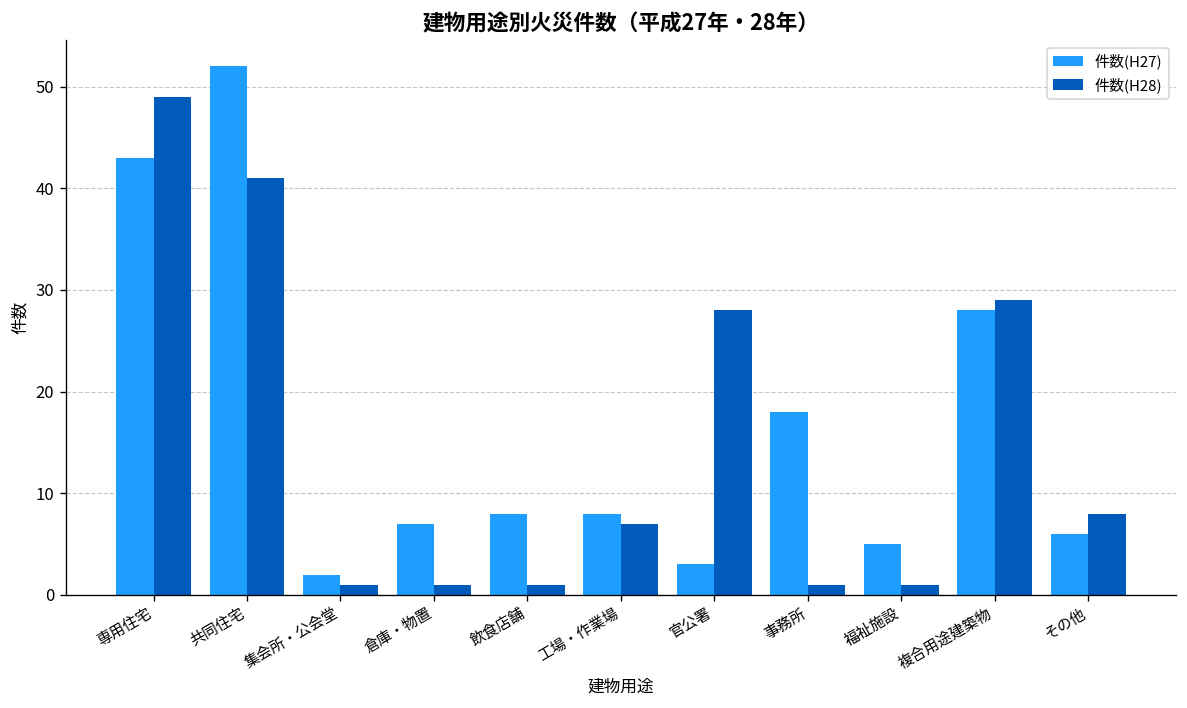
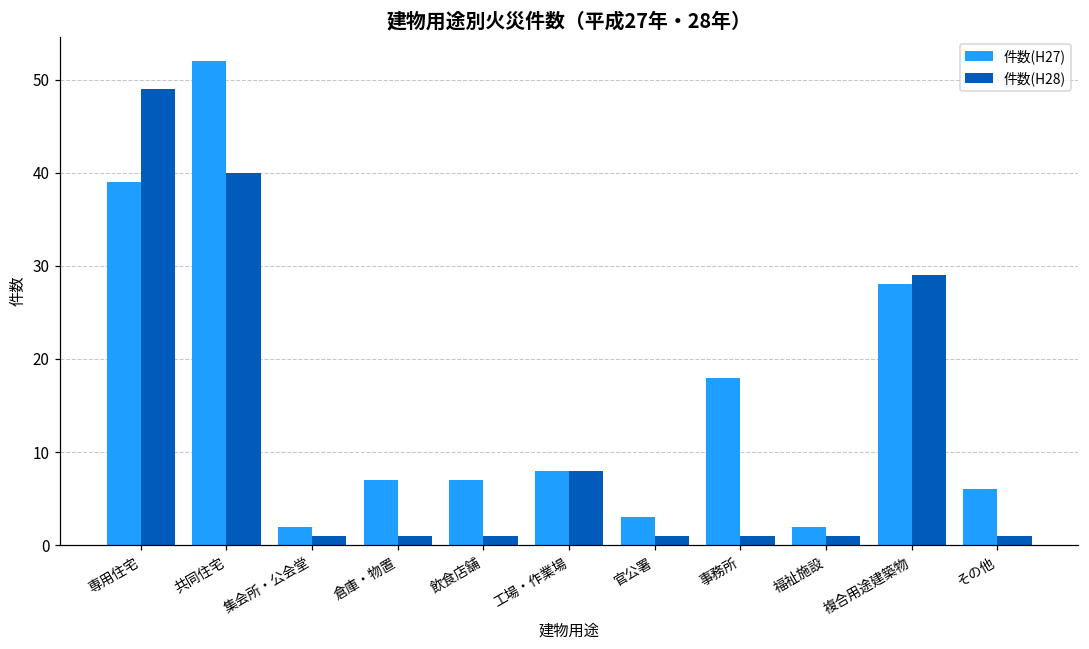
件数(H27), 専用住宅: 43 -> 39
件数(H28), 共同住宅: 41 -> 40
件数(H27), 飲食店舗: 8 -> 7
件数(H28), 工場・作業場: 7 -> 8
件数(H28), 官公署: 28 -> 1
件数(H27), 福祉施設: 5 -> 2
件数(H28), その他: 8 -> 1
